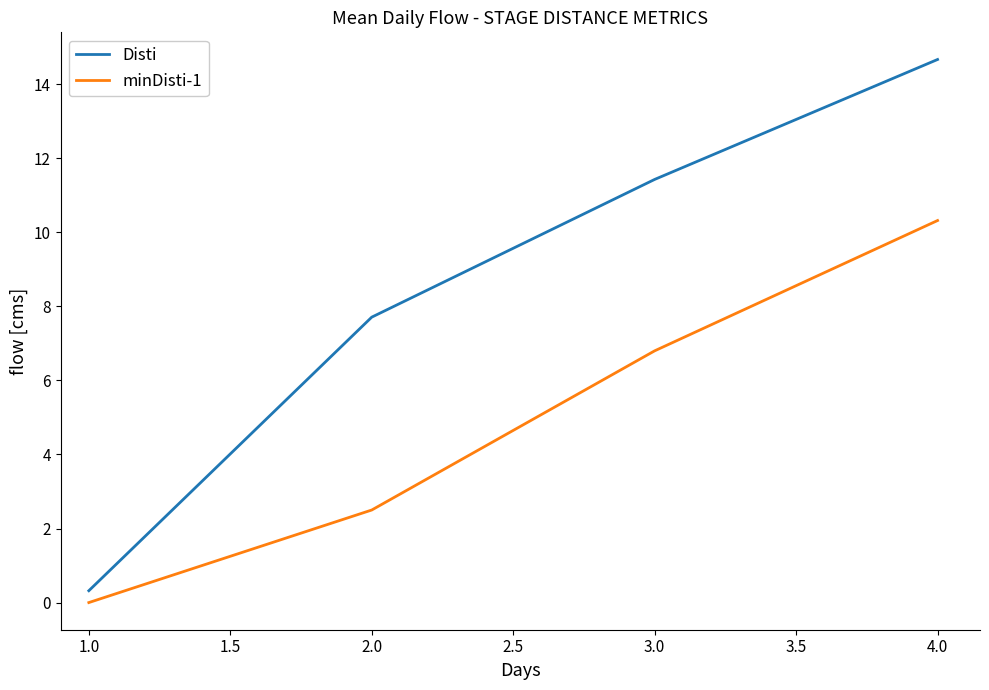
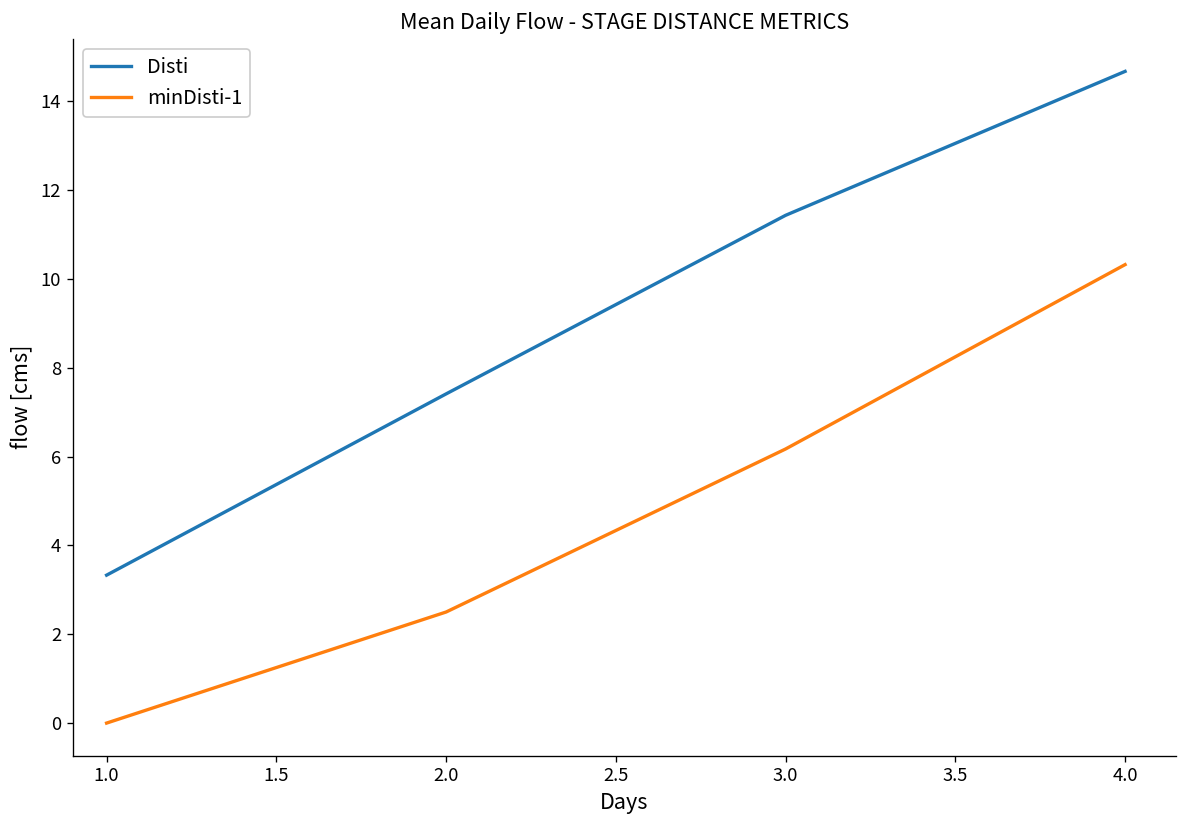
Disti, 1.0: 0.3 -> 3.3
Disti, 2.0: 7.7 -> 7.4
minDisti-1, 3.0: 6.8 -> 6.2
